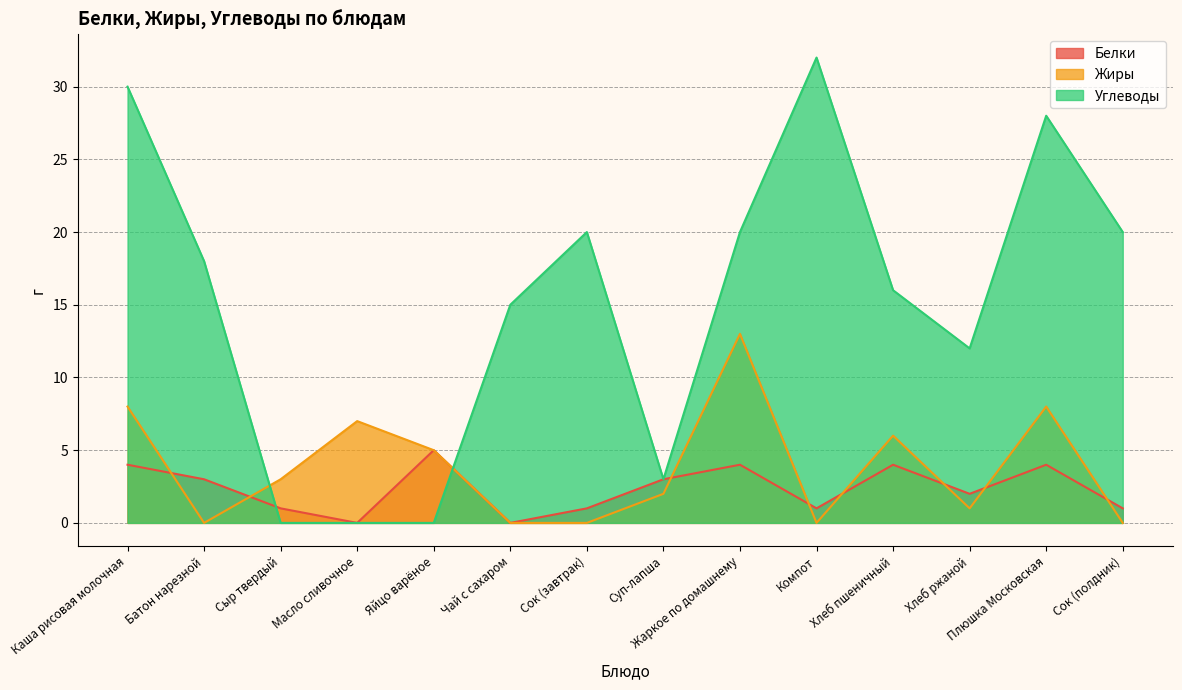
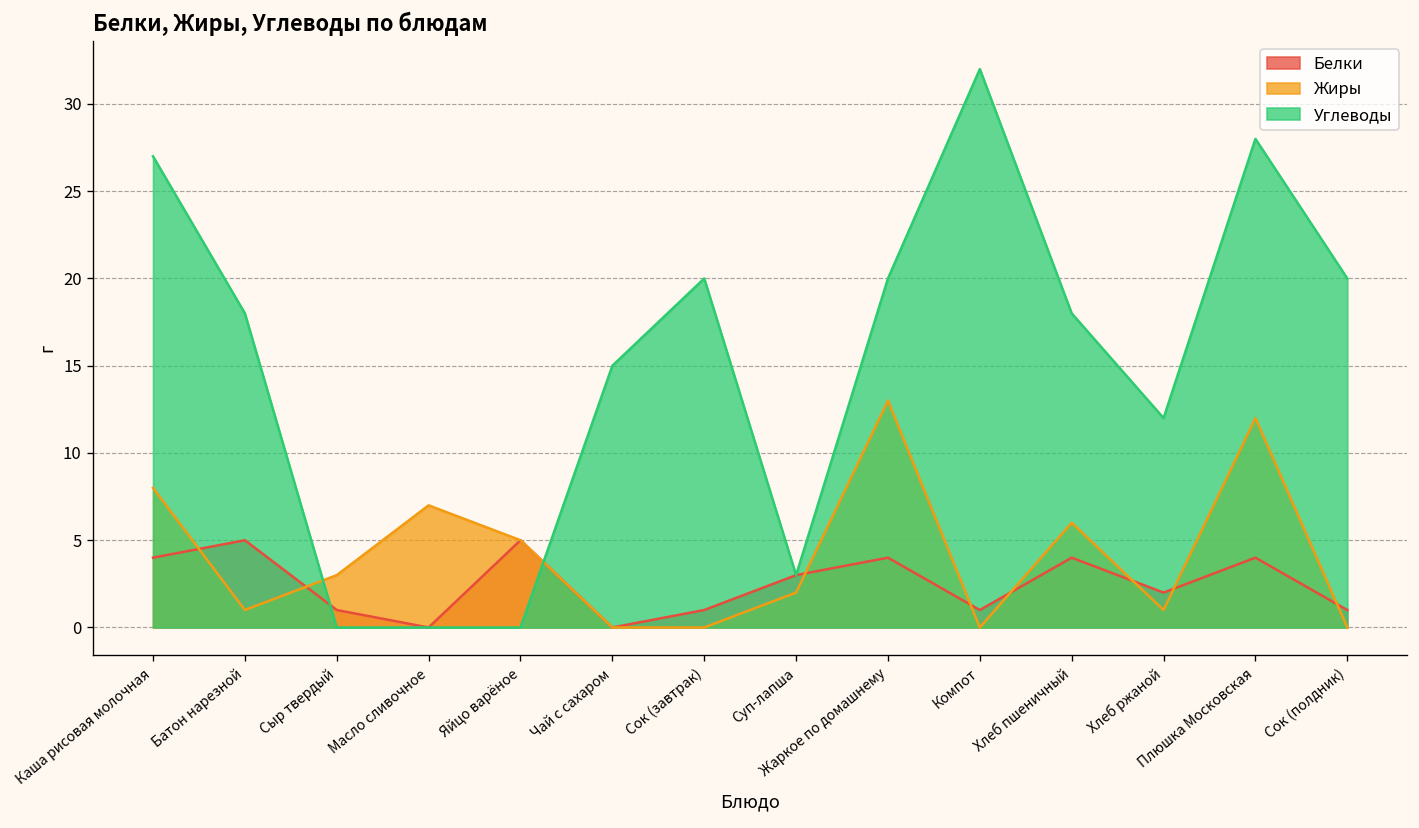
Углеводы, Каша рисовая молочная: 30 -> 27
Белки, Батон нарезной: 3 -> 5
Жиры, Батон нарезной: 0 -> 1
Углеводы, Хлеб пшеничный: 16 -> 18
Жиры, Плюшка Московская: 8 -> 12
